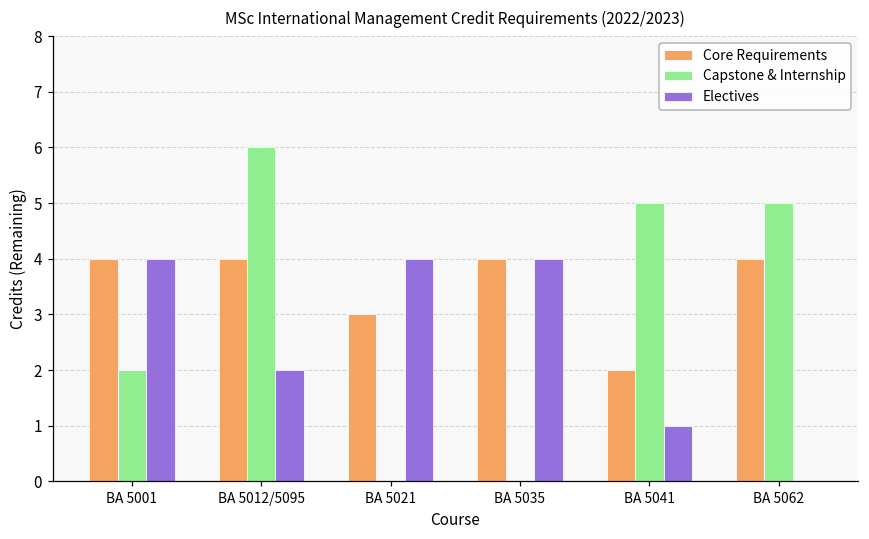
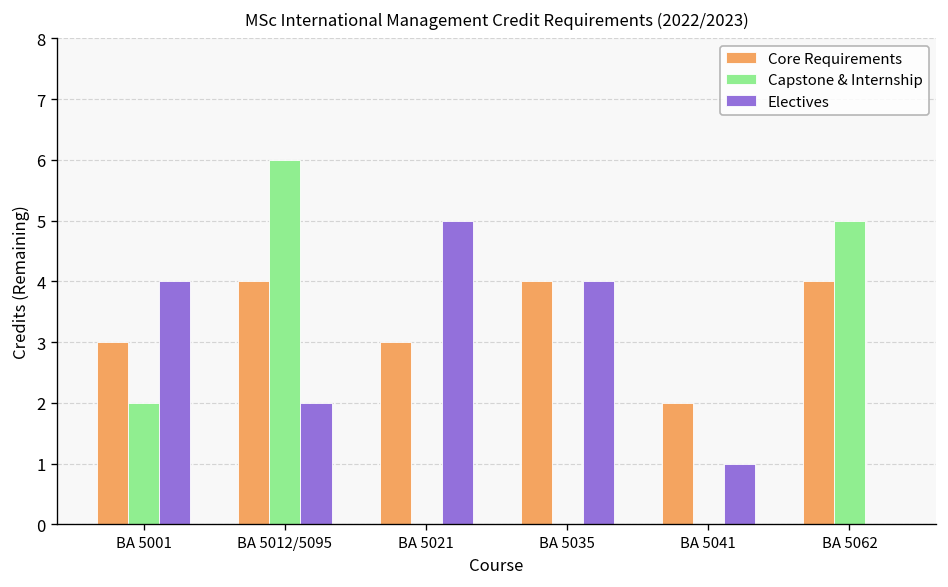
Core Requirements, BA 5001: 4 -> 3
Electives, BA 5021: 4 -> 5
Capstone & Internship, BA 5041: 5 -> 0
